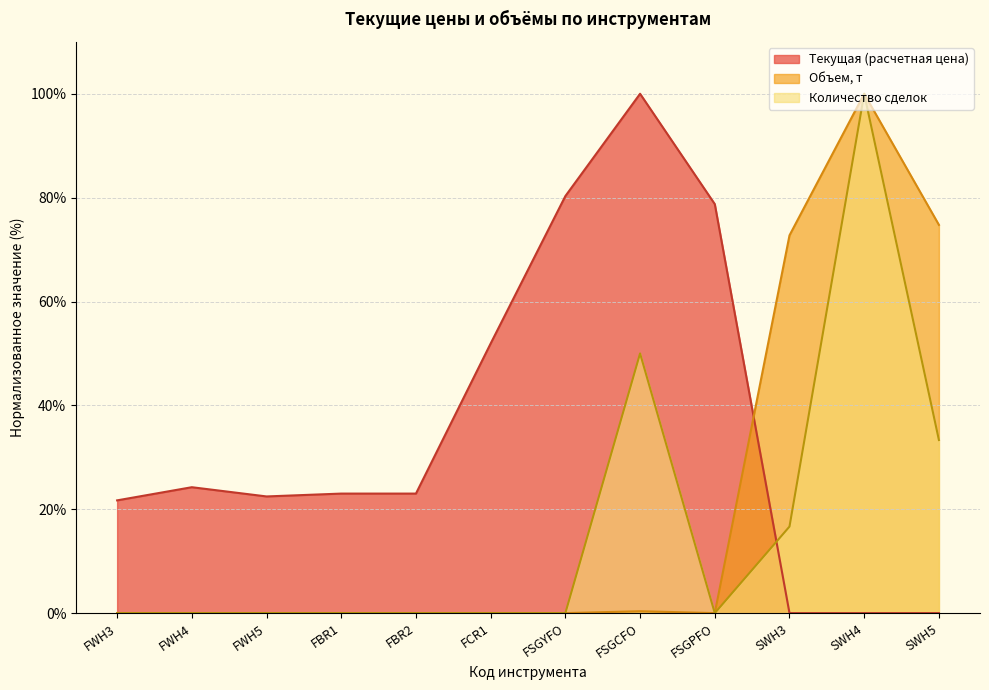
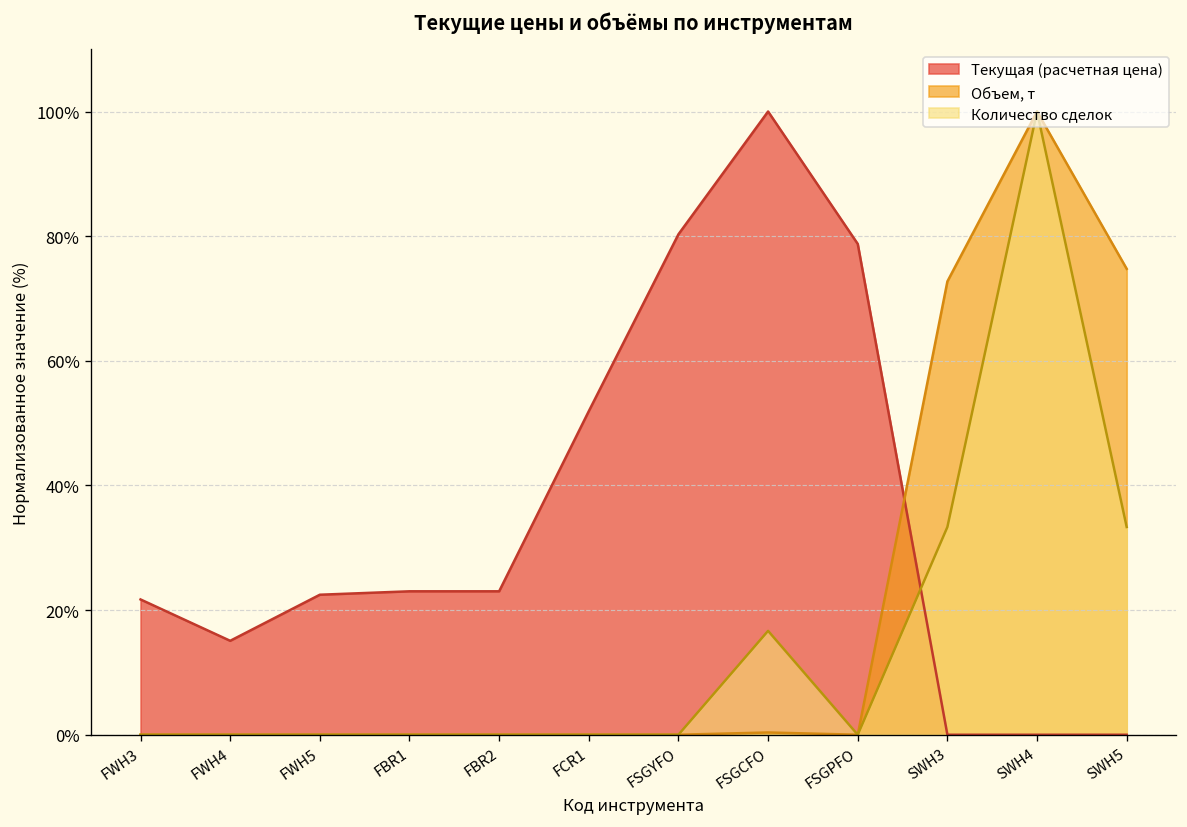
Текущая (расчетная цена), FWH4: 24% -> 15%
Количество сделок, FSGCFO: 50% -> 17%
Количество сделок, SWH3: 17% -> 33%
